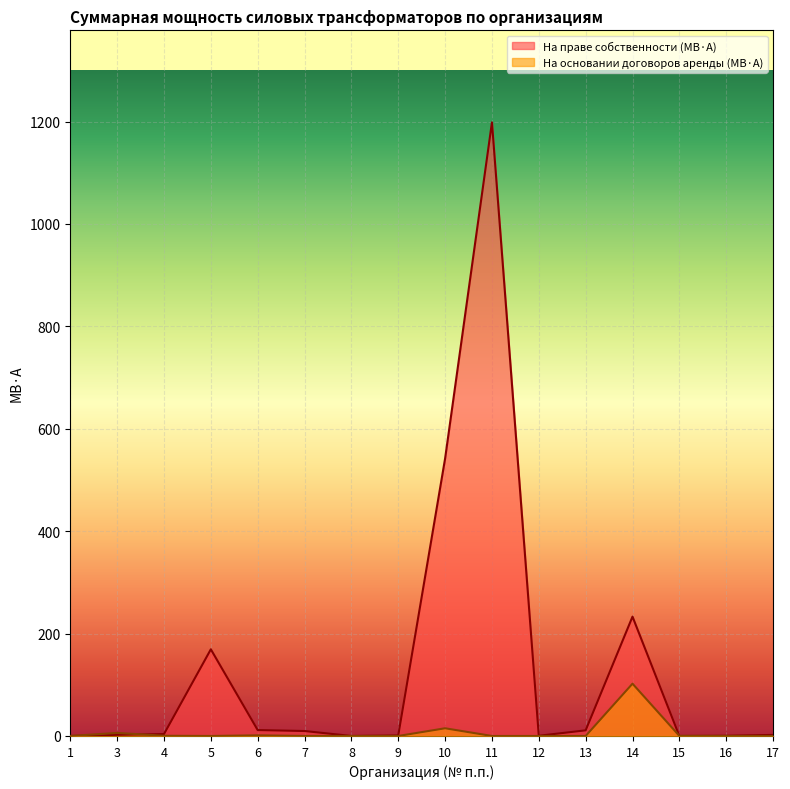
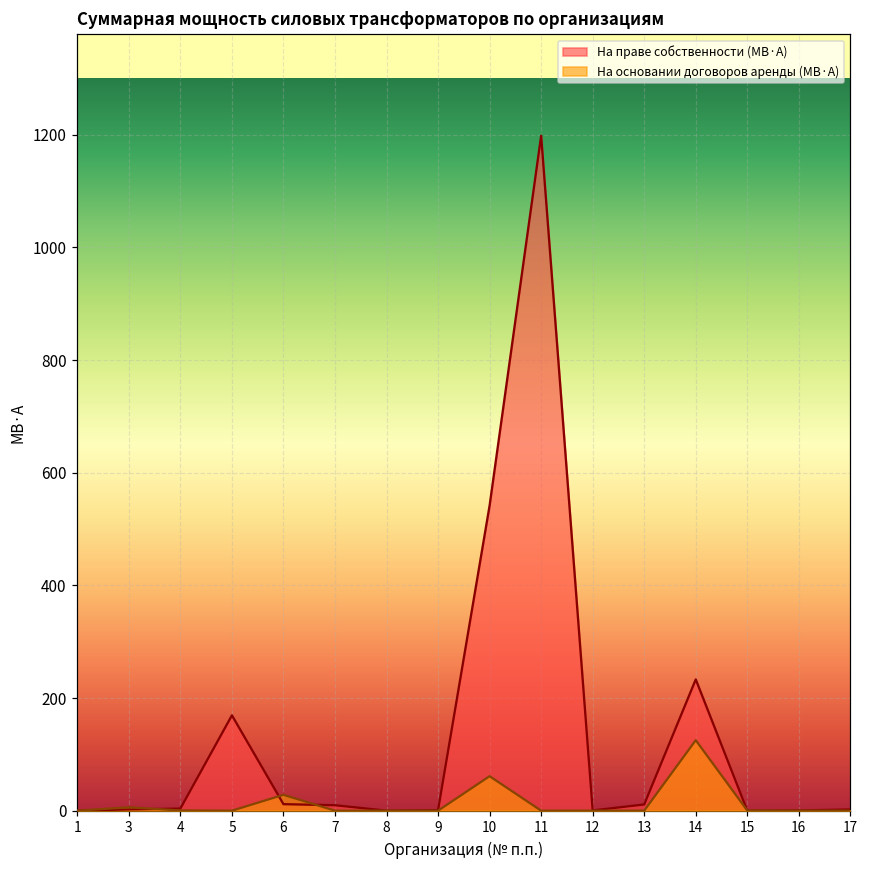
На основании договоров аренды (МВ·А), 6: 0 -> 30
На основании договоров аренды (МВ·А), 10: 20 -> 60
На основании договоров аренды (МВ·А), 14: 100 -> 130
